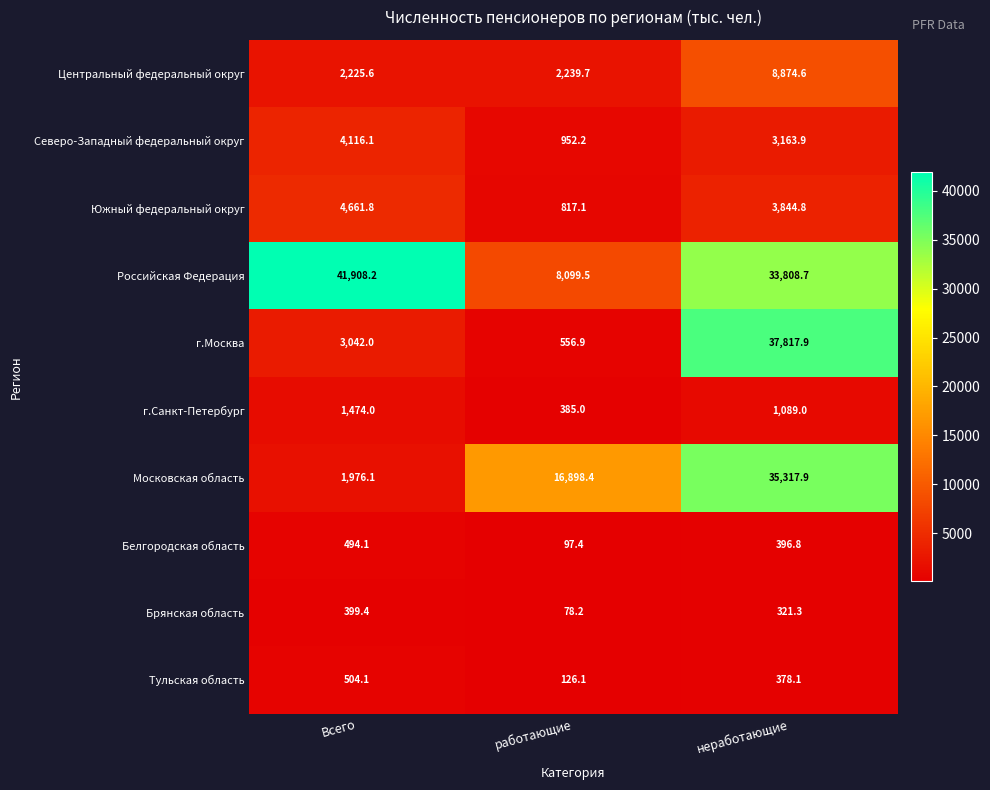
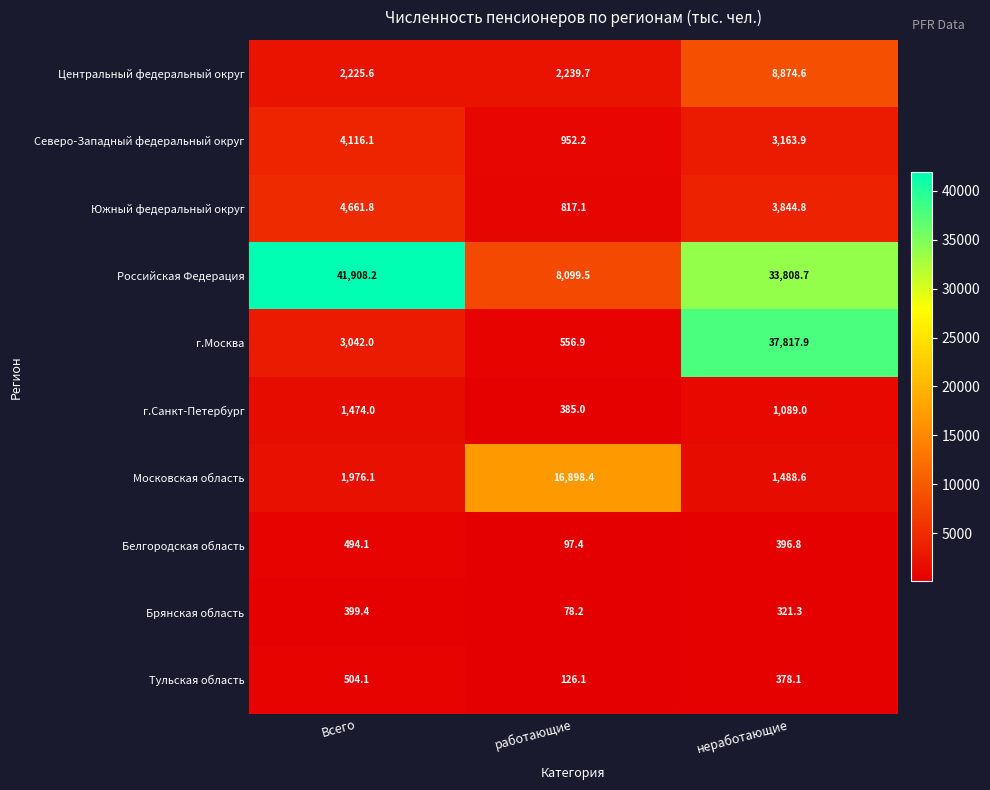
Московская область, неработающие: 35,317.9 -> 1,488.6
